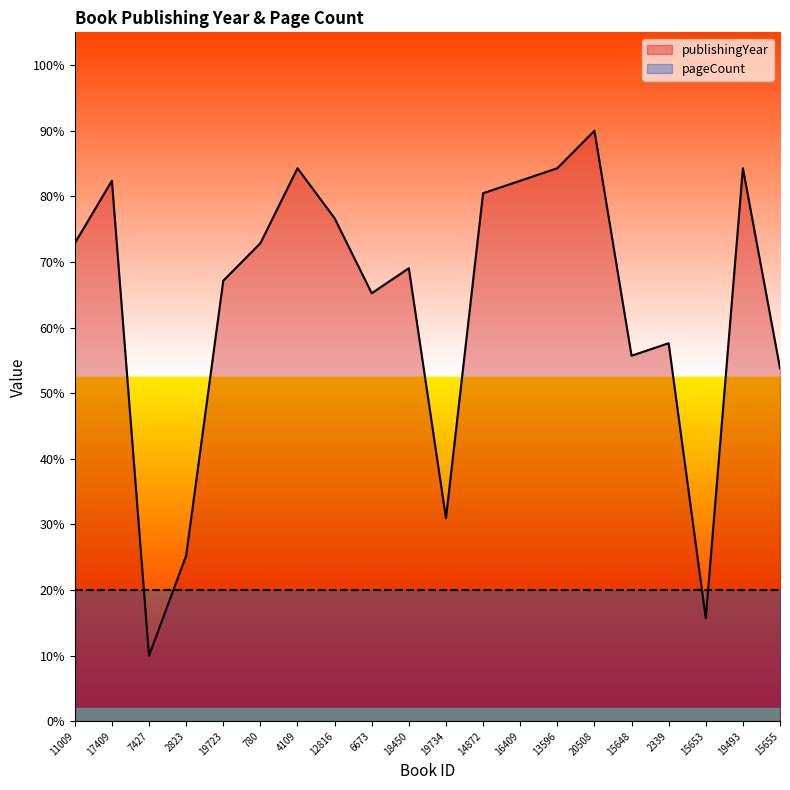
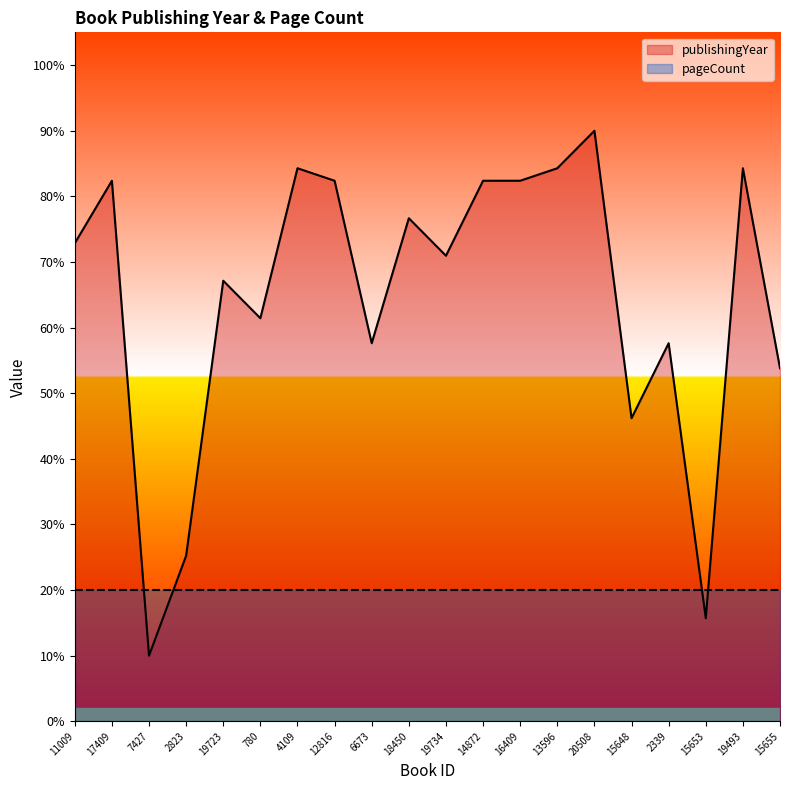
publishingYear, 780: 73% -> 61%
publishingYear, 12816: 77% -> 82%
publishingYear, 6673: 65% -> 58%
publishingYear, 18450: 69% -> 77%
publishingYear, 19734: 31% -> 71%
publishingYear, 14872: 80% -> 82%
publishingYear, 15648: 56% -> 46%
